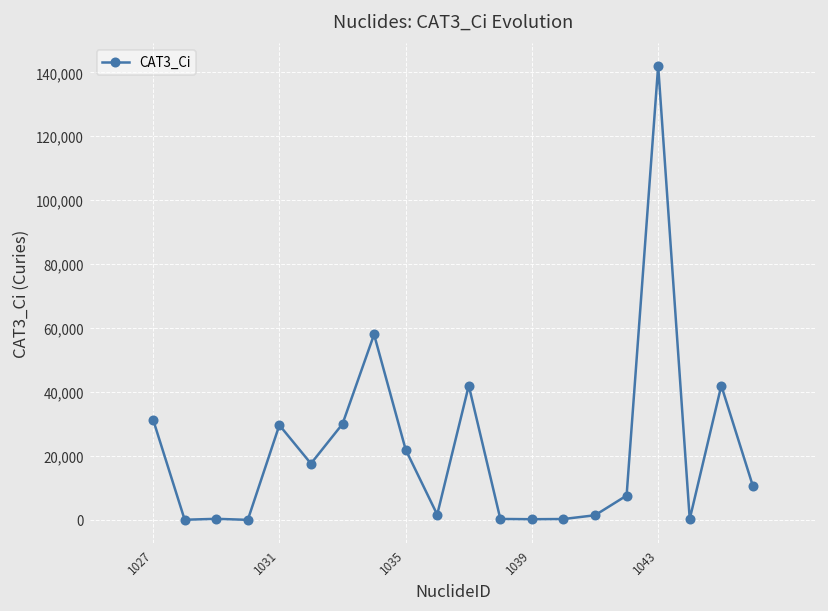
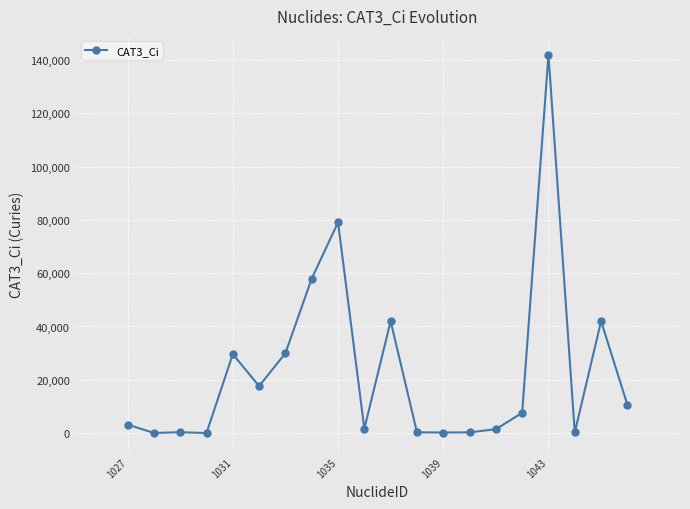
1027: 31,000 -> 3,000
1035: 22,000 -> 79,000
